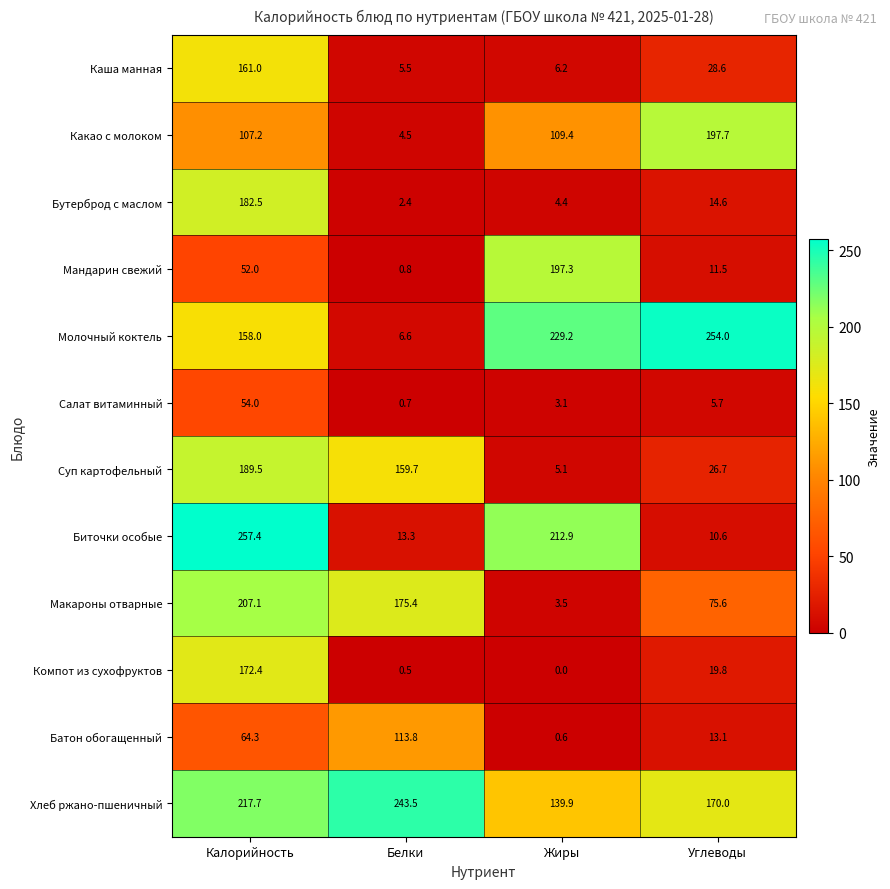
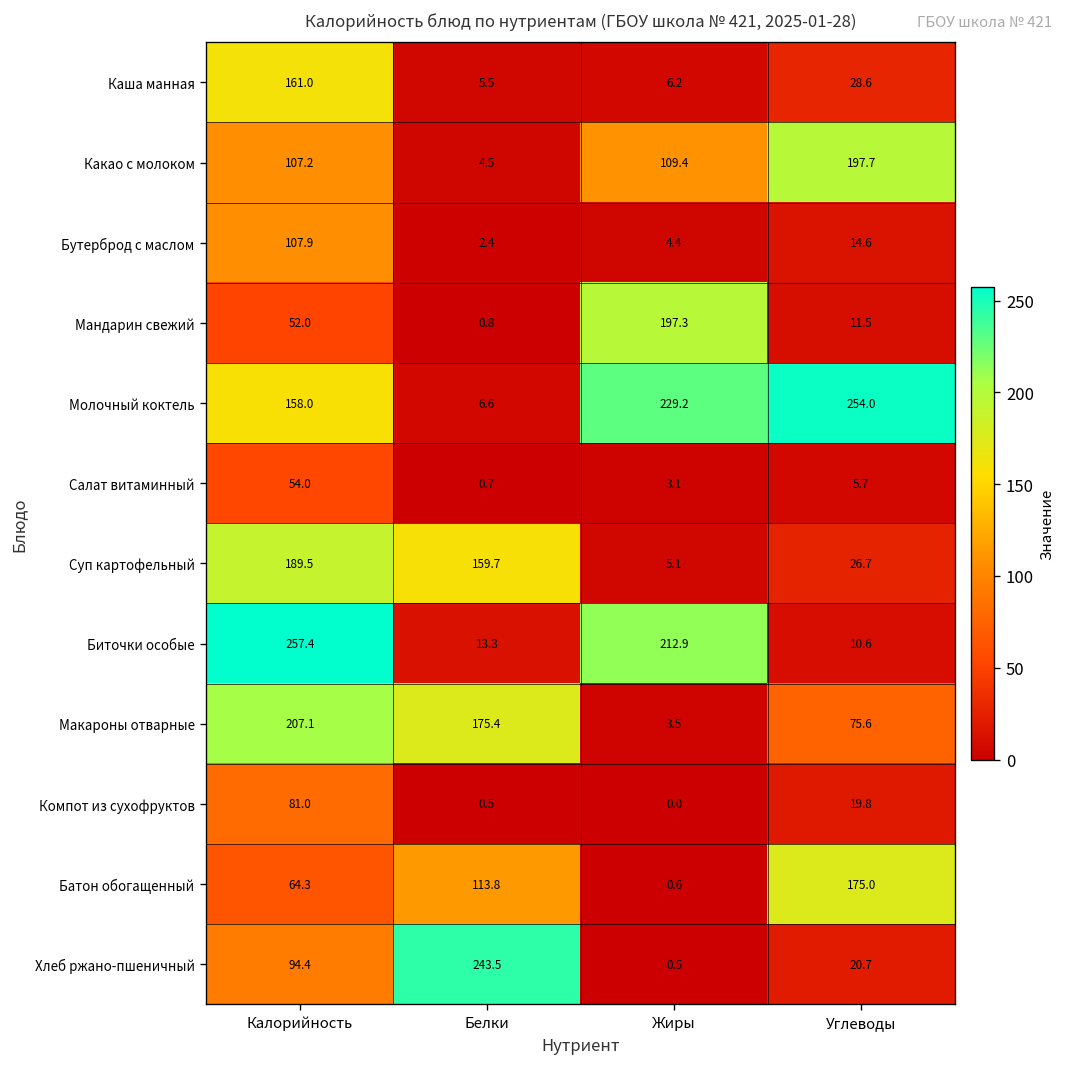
Бутерброд с маслом, Калорийность: 182.5 -> 107.9
Компот из сухофруктов, Калорийность: 172.4 -> 81.0
Батон обогащенный, Углеводы: 13.1 -> 175.0
Хлеб ржано-пшеничный, Калорийность: 217.7 -> 94.4
Хлеб ржано-пшеничный, Жиры: 139.9 -> 0.5
Хлеб ржано-пшеничный, Углеводы: 170.0 -> 20.7
